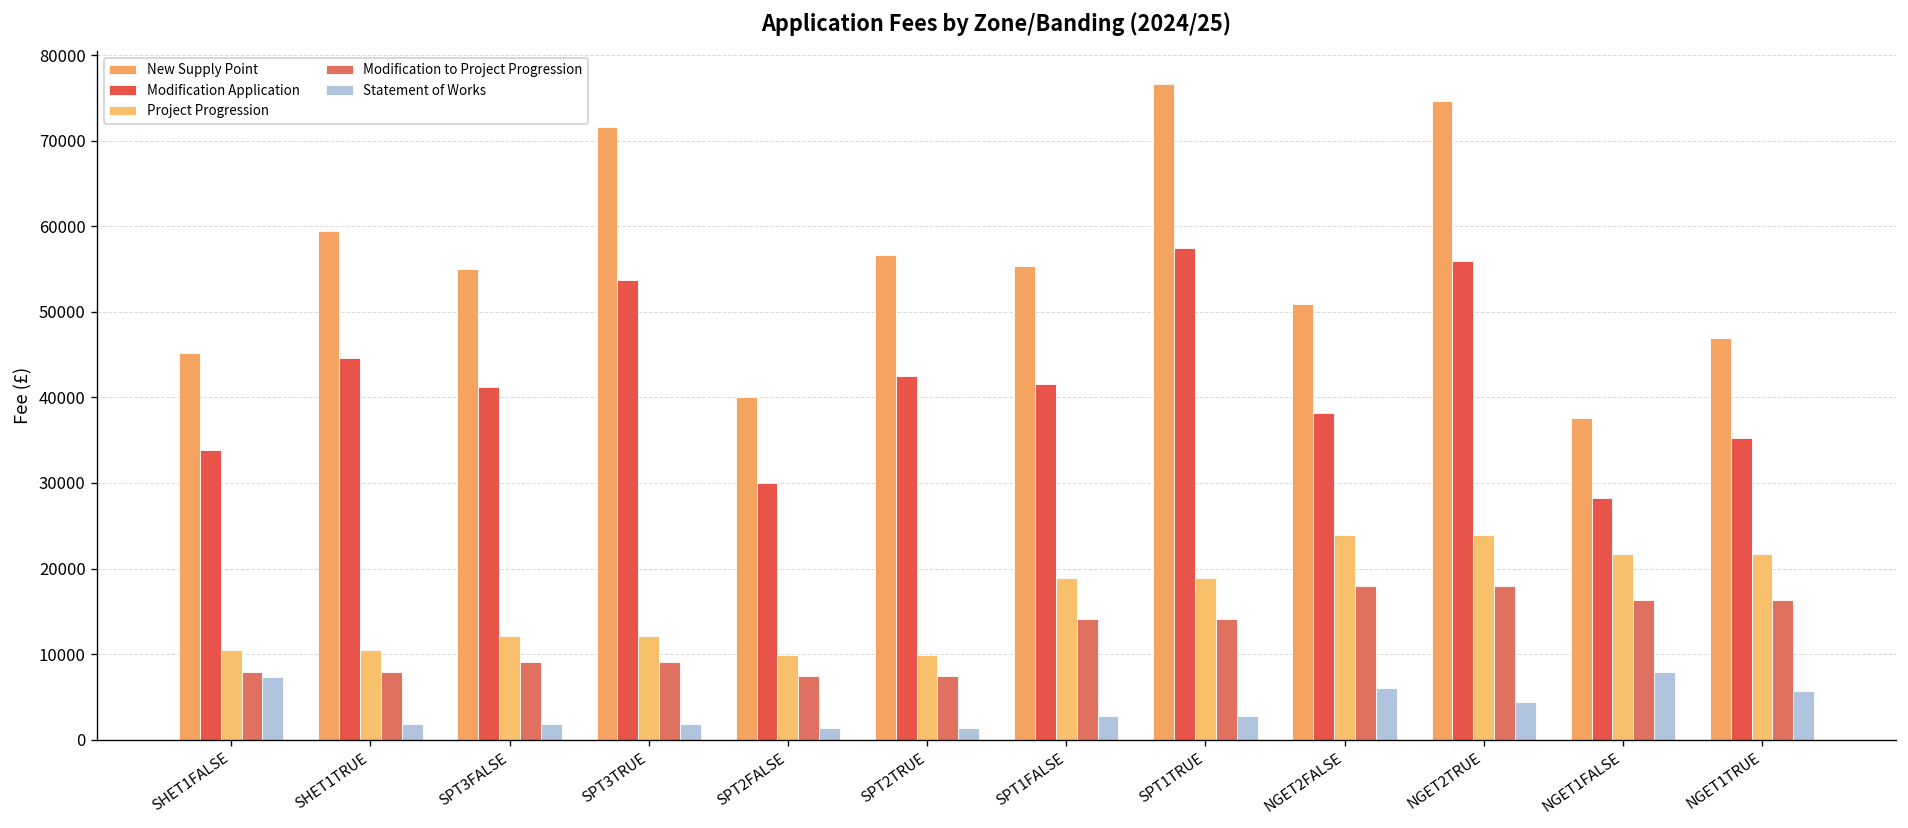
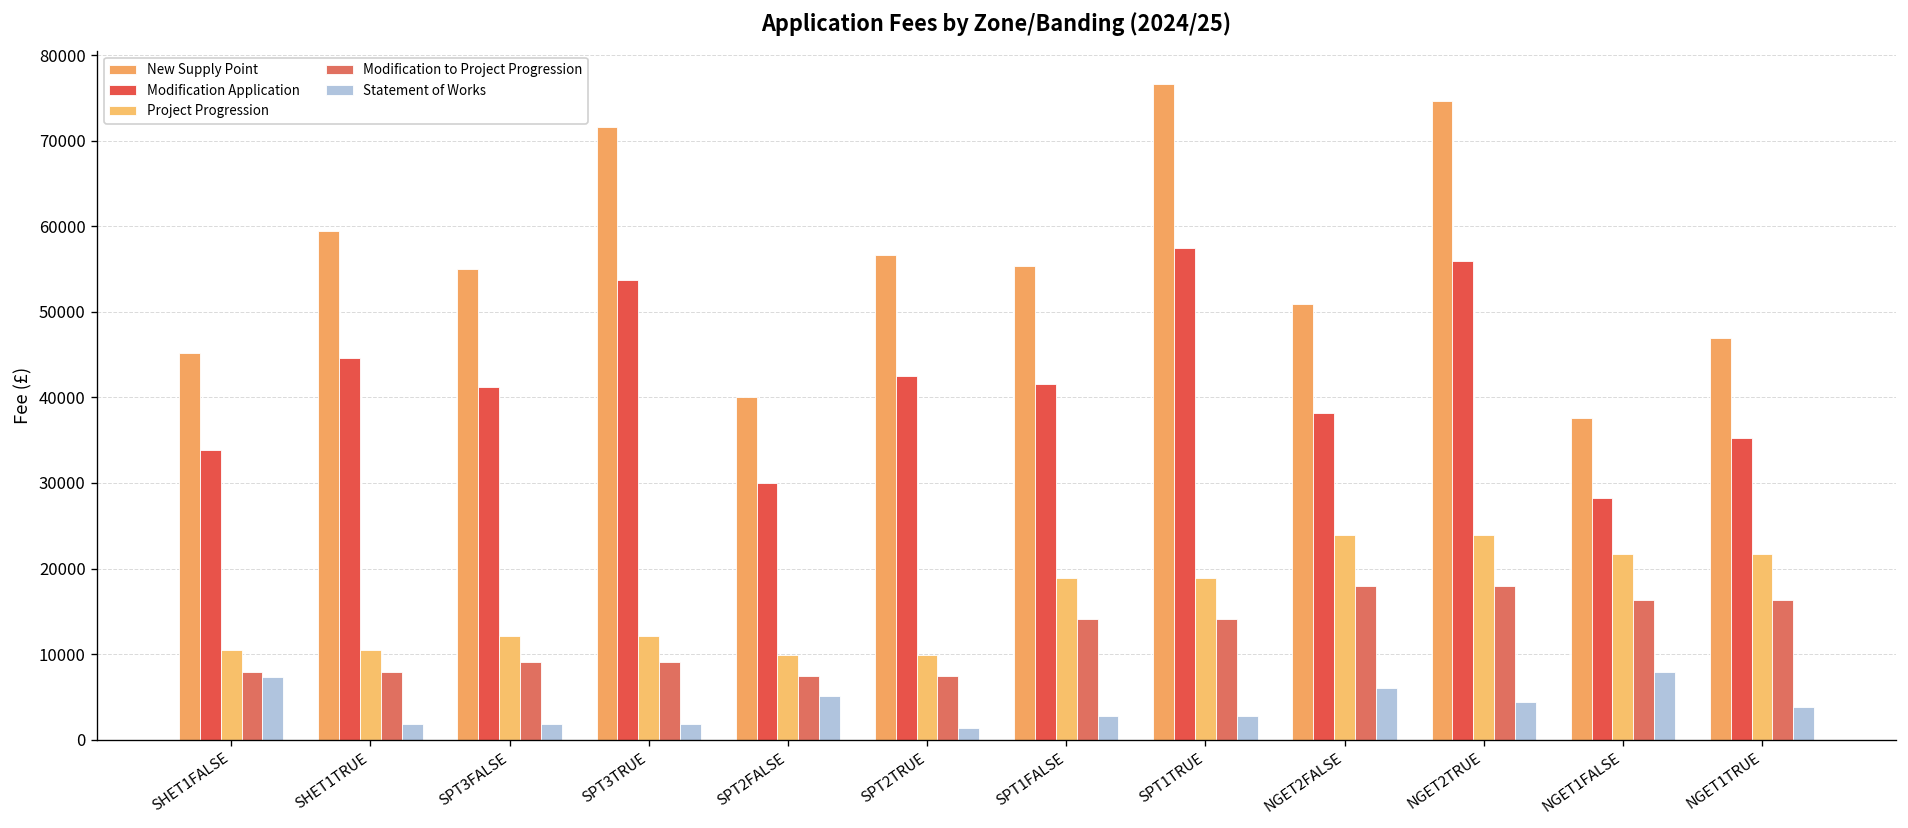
Statement of Works, SPT2FALSE: 1000 -> 5000
Statement of Works, NGET1TRUE: 6000 -> 4000
